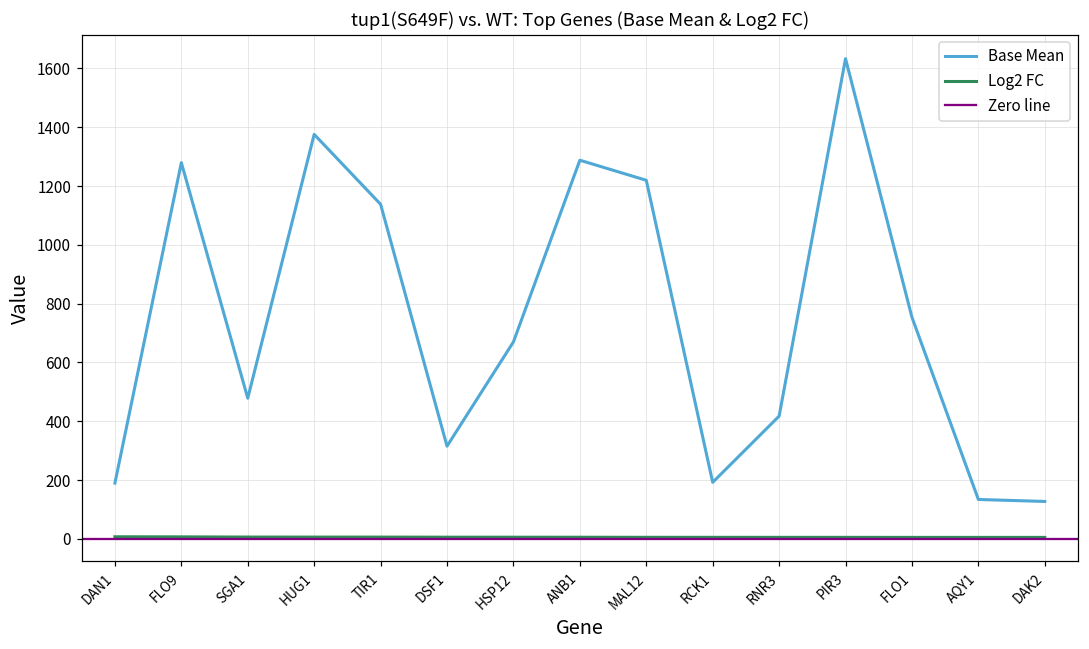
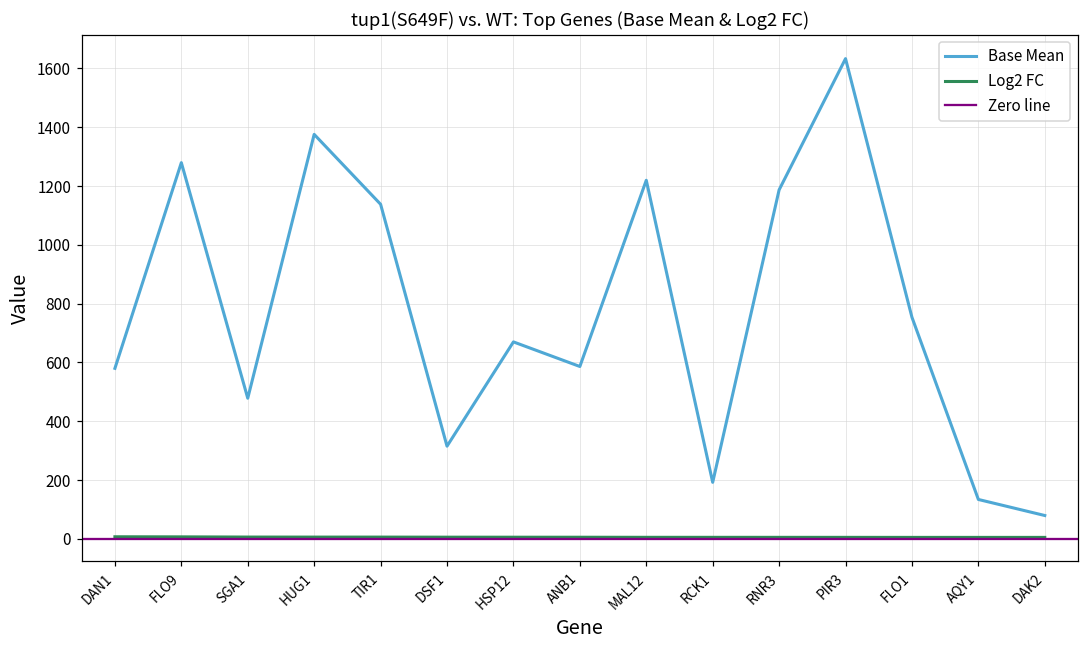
Base Mean, DAN1: 190 -> 580
Base Mean, ANB1: 1290 -> 590
Base Mean, RNR3: 420 -> 1190
Base Mean, DAK2: 130 -> 80
